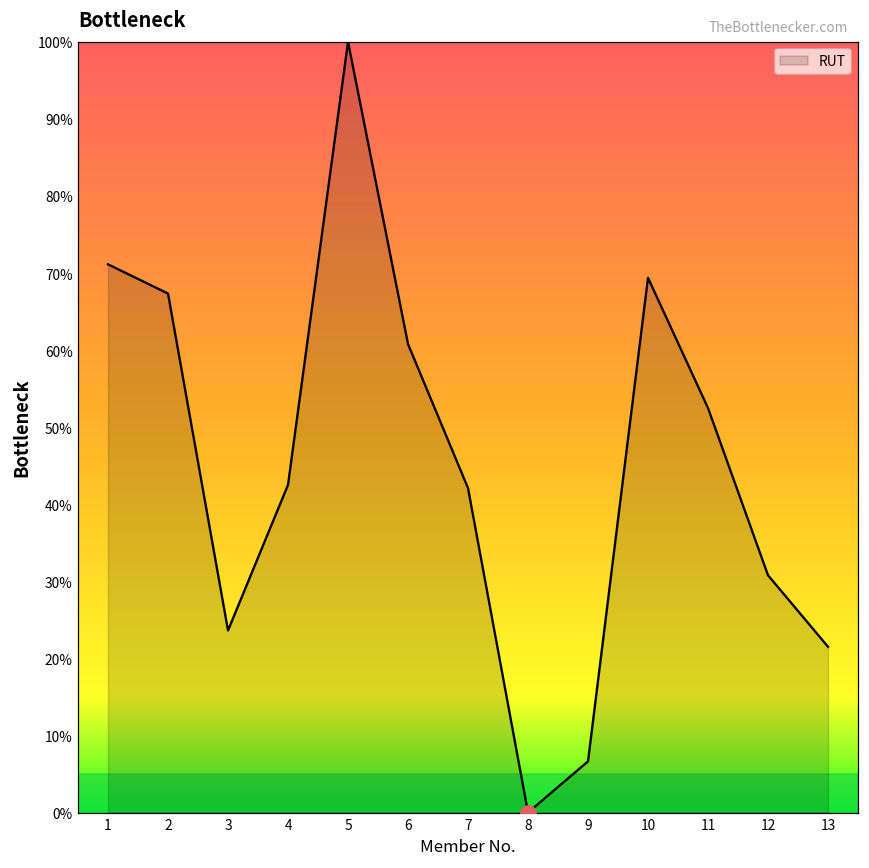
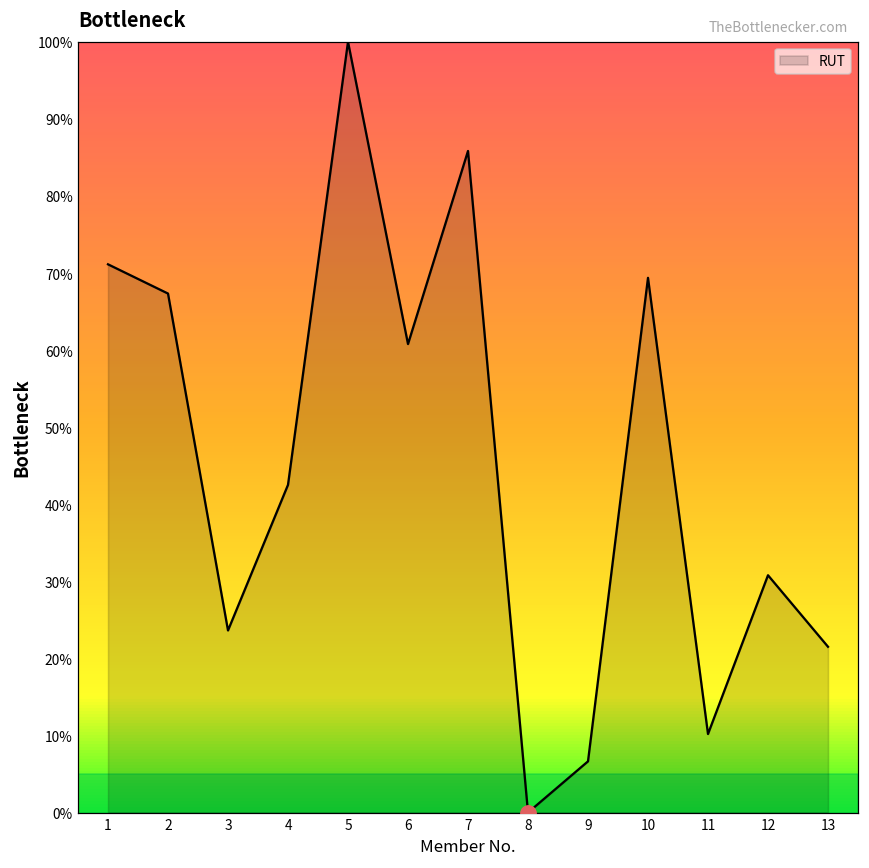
RUT, 7: 42% -> 86%
RUT, 11: 52% -> 10%
